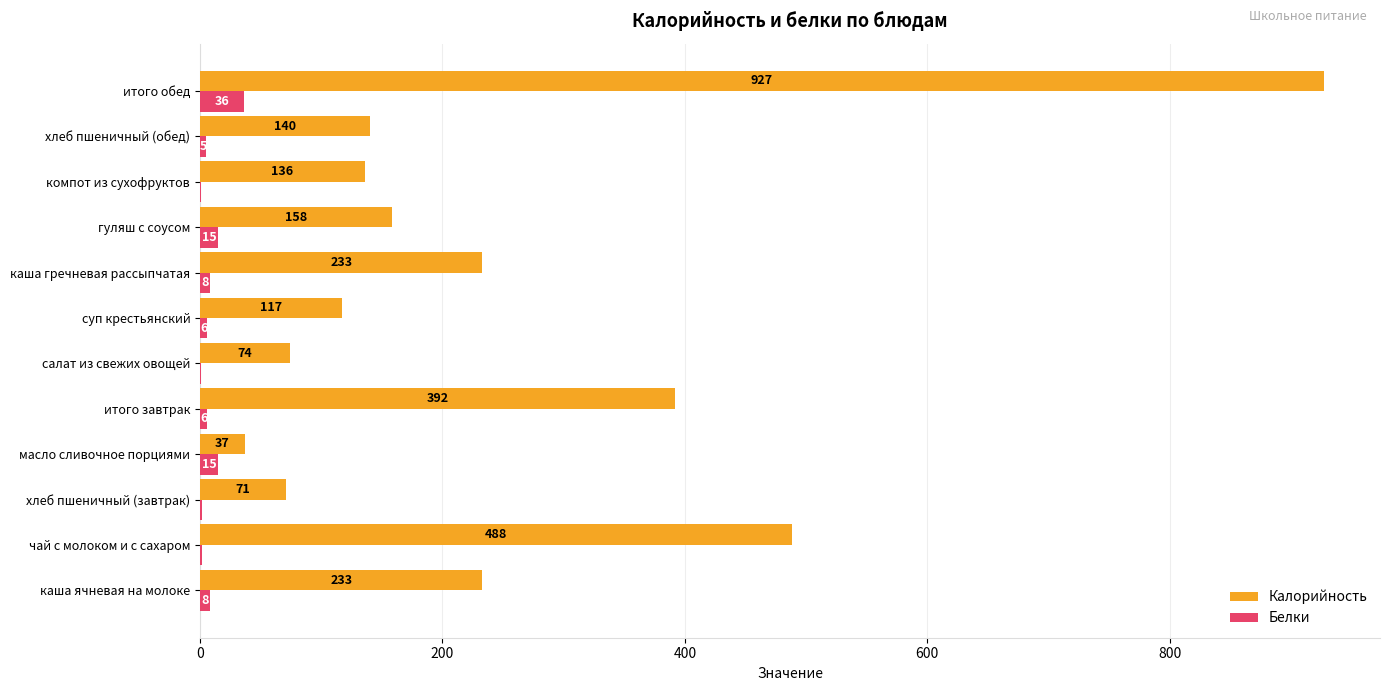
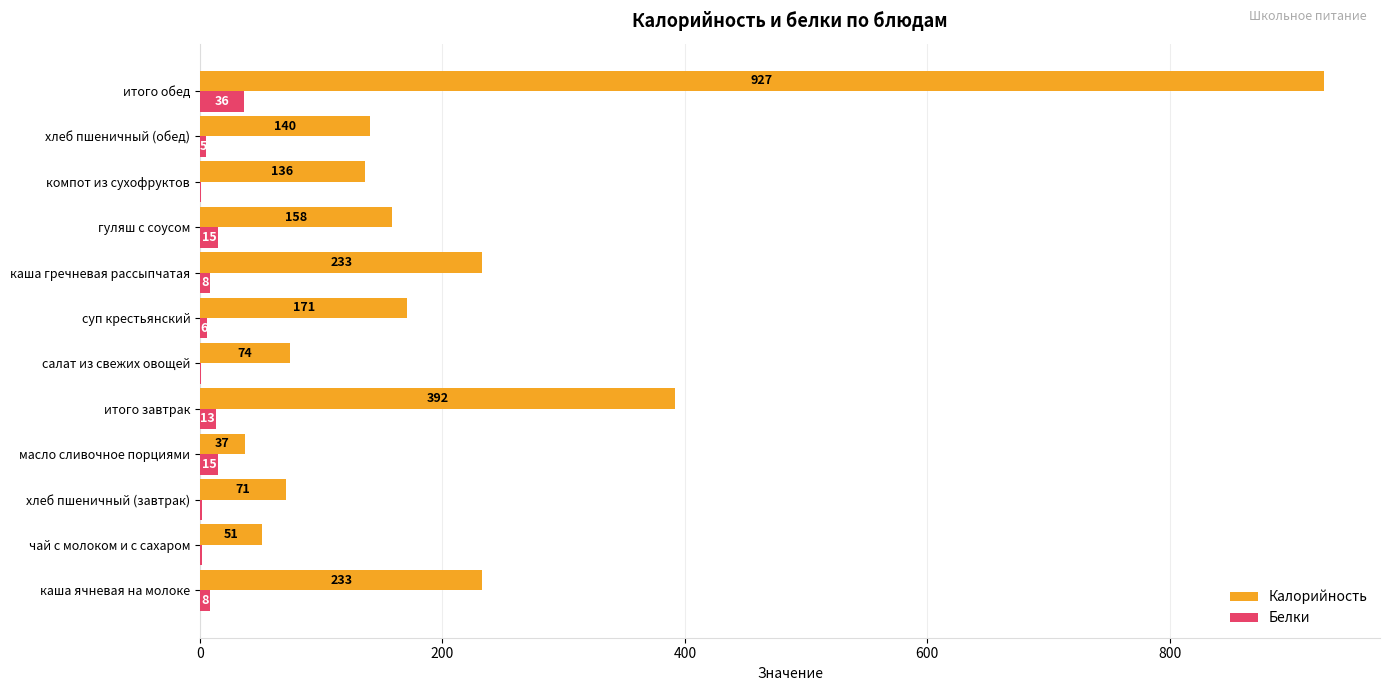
Калорийность, суп крестьянский: 117 -> 171
Белки, итого завтрак: 6 -> 13
Калорийность, чай с молоком и с сахаром: 488 -> 51
